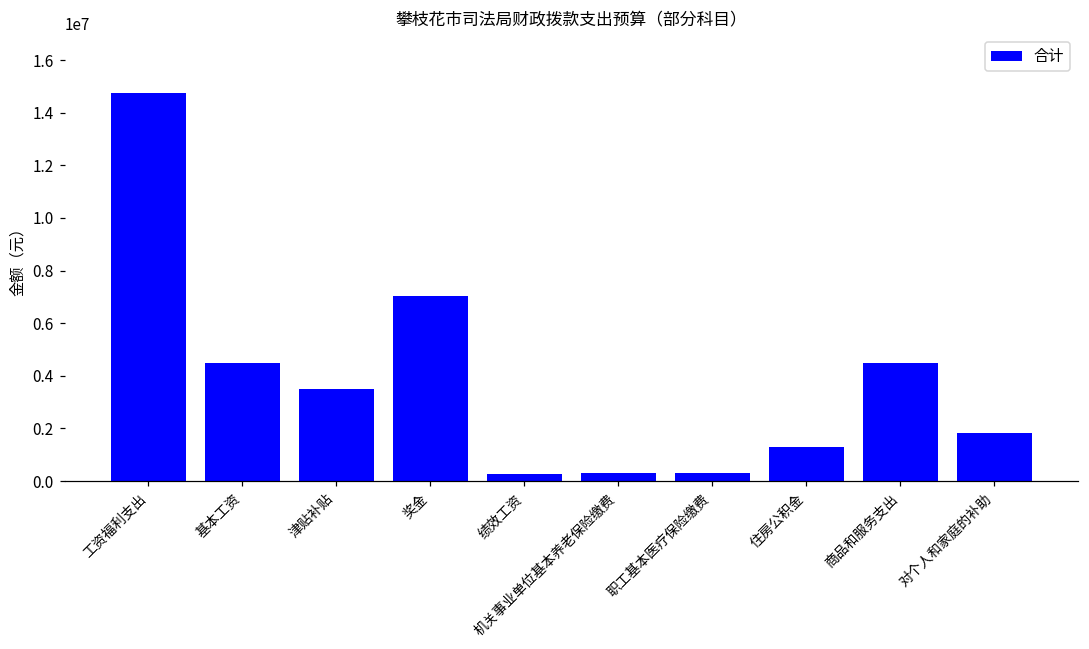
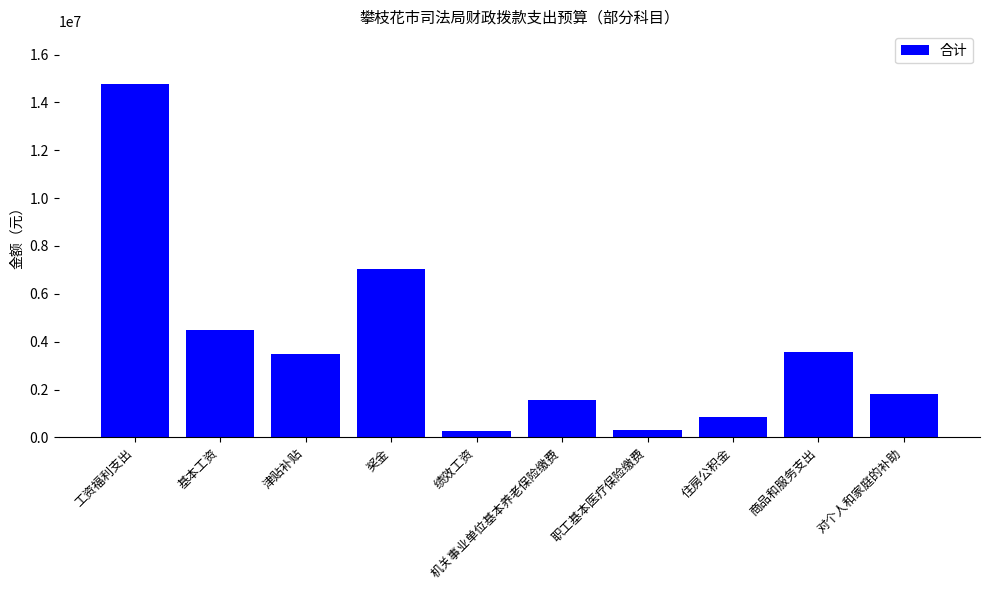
机关事业单位基本养老保险缴费: 300000 -> 1600000
住房公积金: 1300000 -> 800000
商品和服务支出: 4500000 -> 3600000
